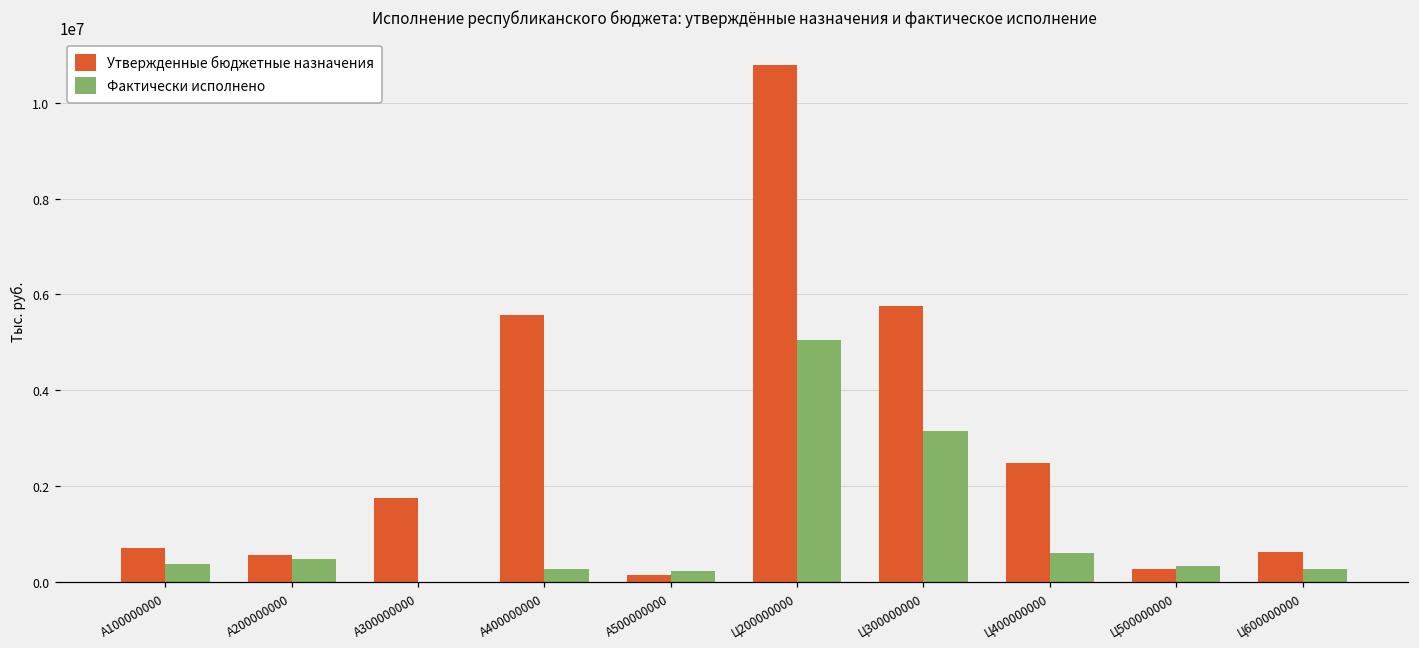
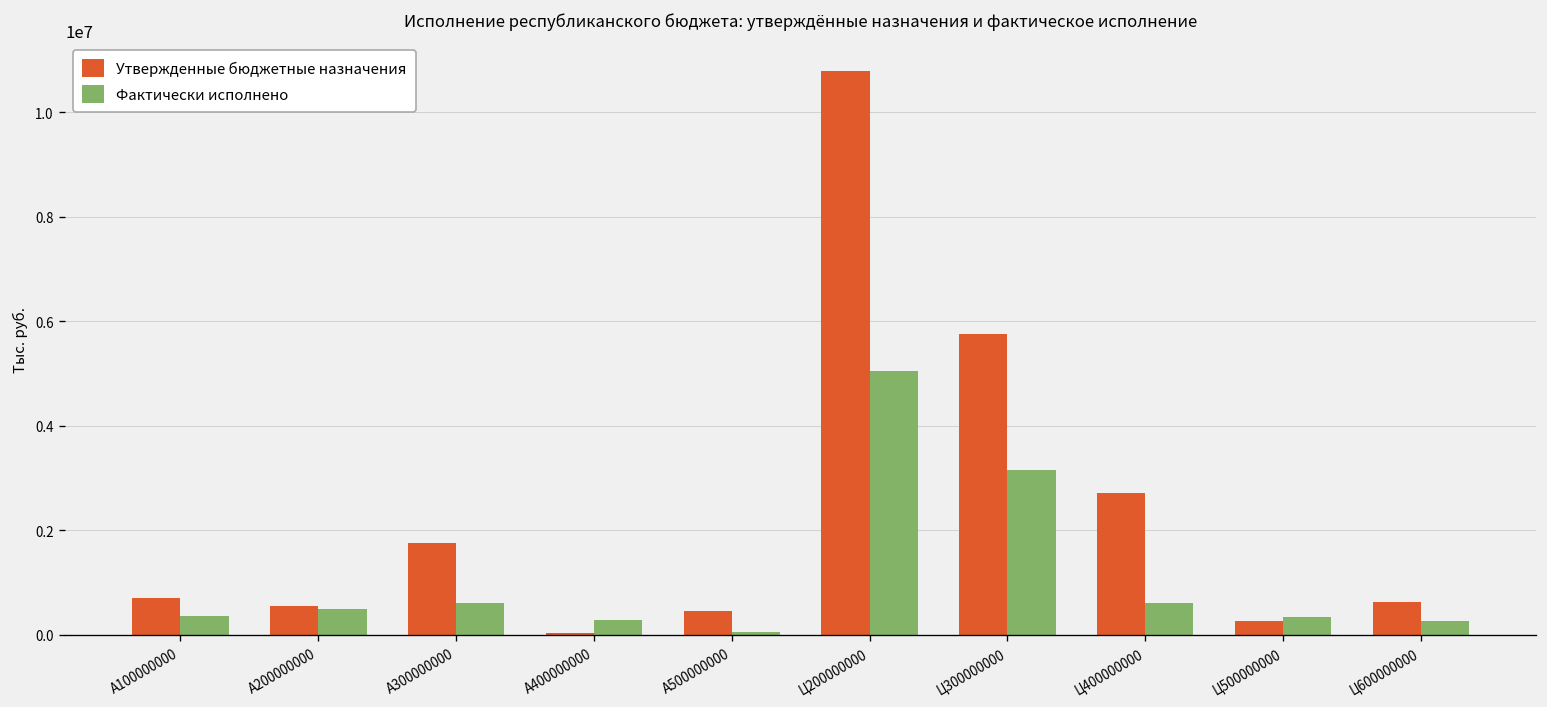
Фактически исполнено, A300000000: 0 -> 600000
Утвержденные бюджетные назначения, A400000000: 5600000 -> 0
Утвержденные бюджетные назначения, A500000000: 200000 -> 500000
Фактически исполнено, A500000000: 200000 -> 0
Утвержденные бюджетные назначения, Ц400000000: 2500000 -> 2700000
